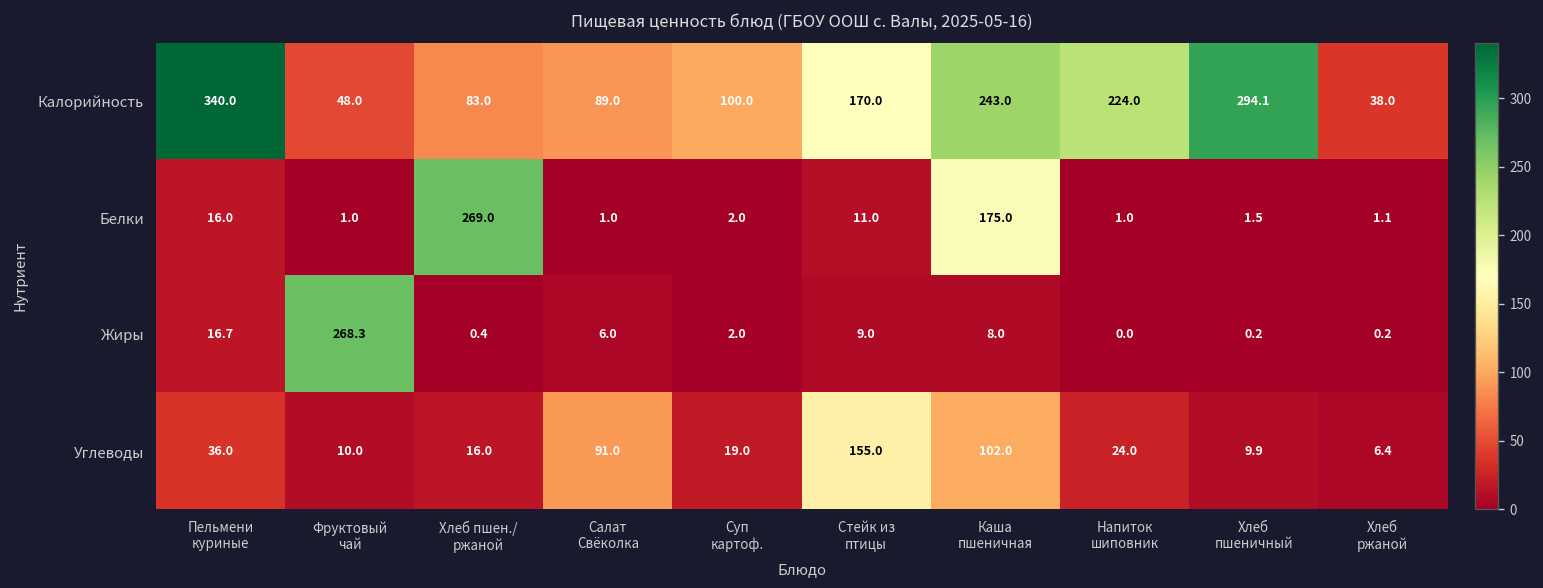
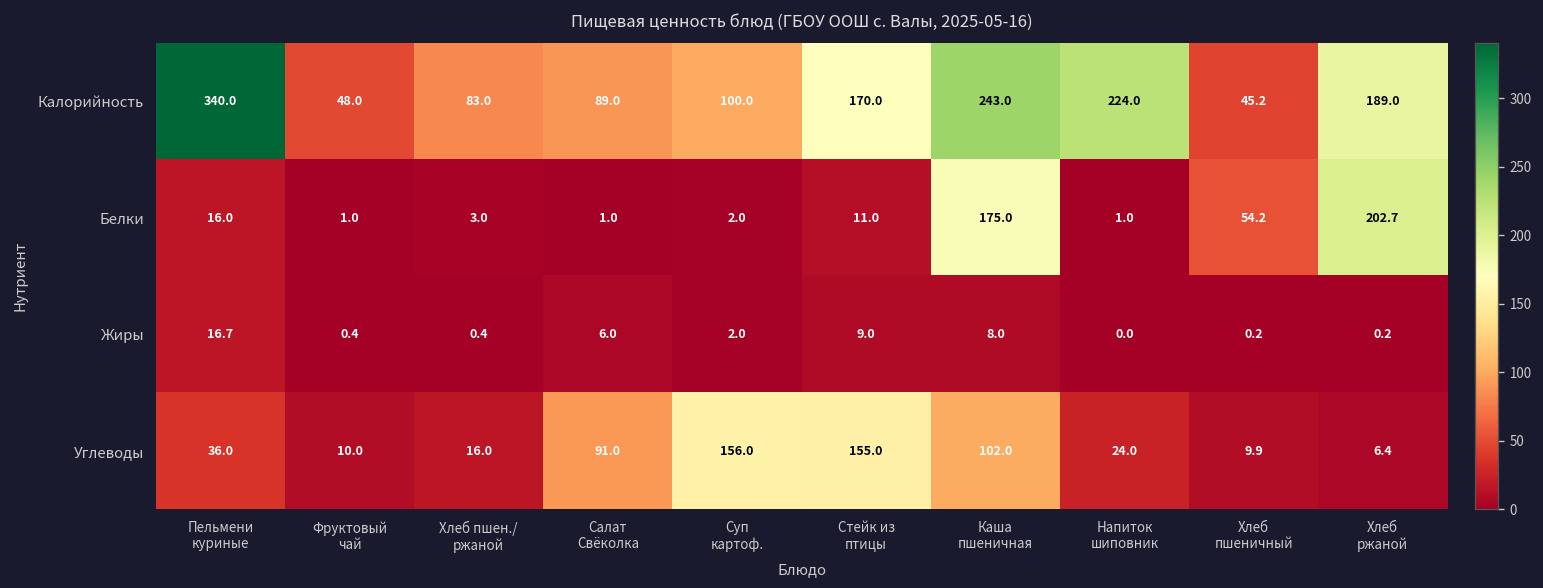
Калорийность, Хлеб пшеничный: 294.1 -> 45.2
Калорийность, Хлеб ржаной: 38.0 -> 189.0
Белки, Хлеб пшен./ ржаной: 269.0 -> 3.0
Белки, Хлеб пшеничный: 1.5 -> 54.2
Белки, Хлеб ржаной: 1.1 -> 202.7
Жиры, Фруктовый чай: 268.3 -> 0.4
Углеводы, Суп картоф.: 19.0 -> 156.0
